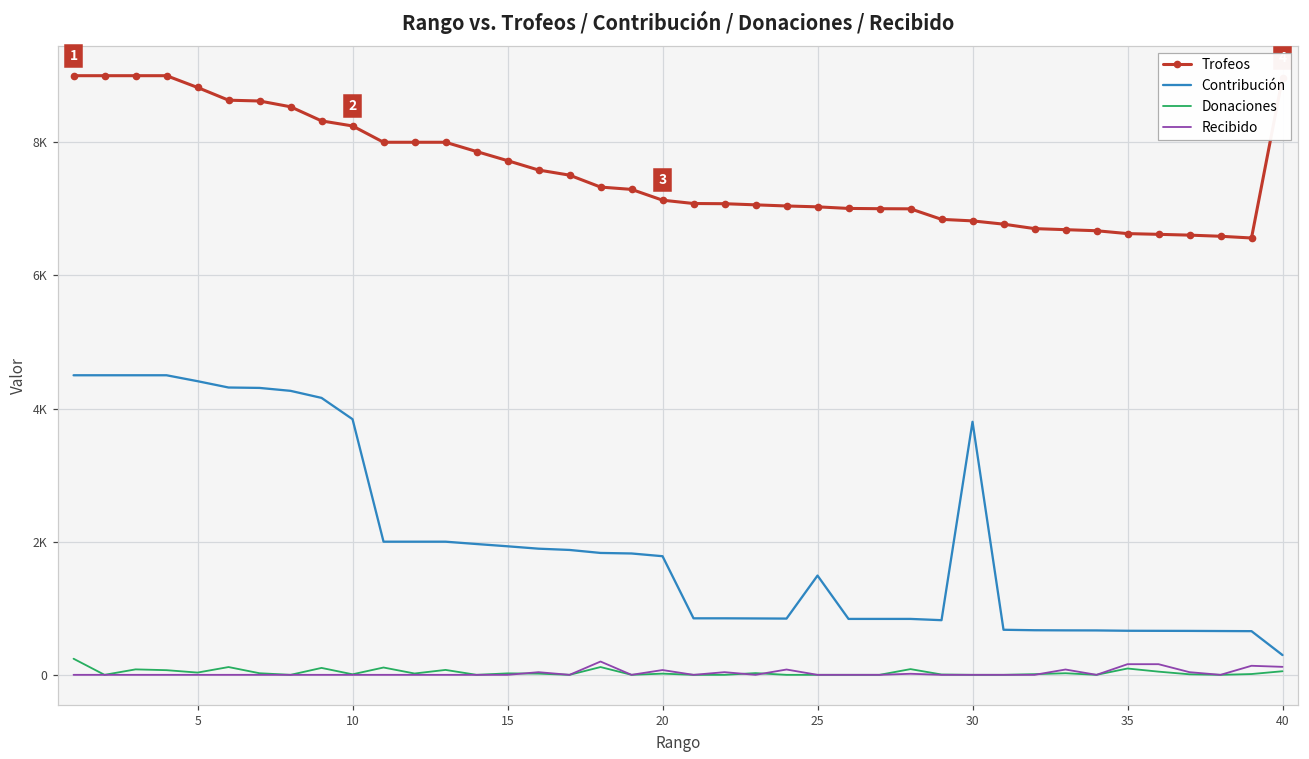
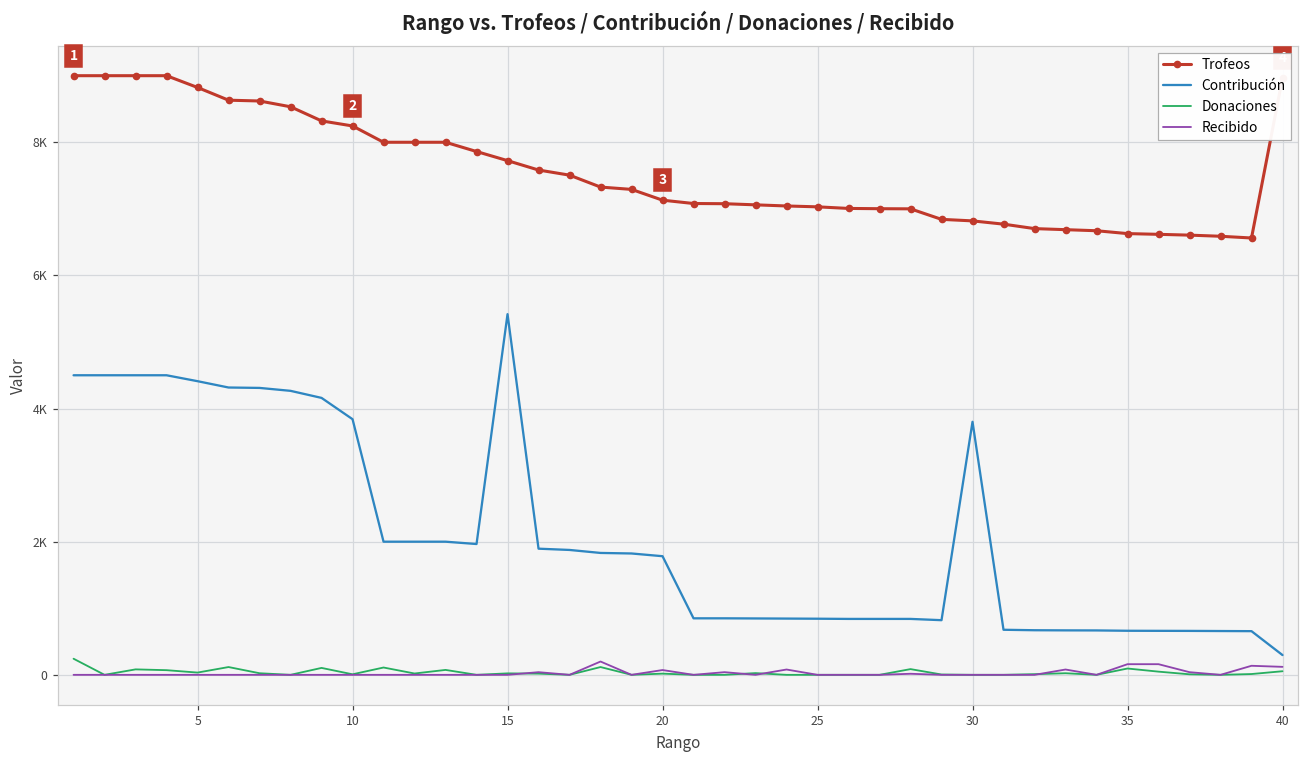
Contribución, 15: 1900 -> 5400
Contribución, 25: 1500 -> 800
